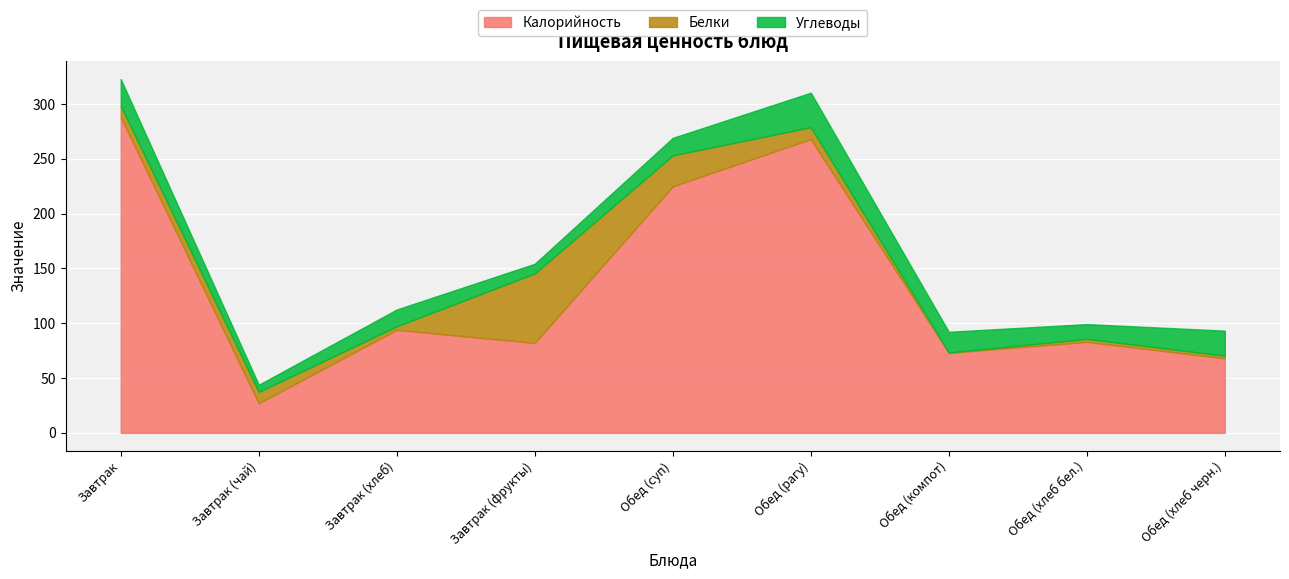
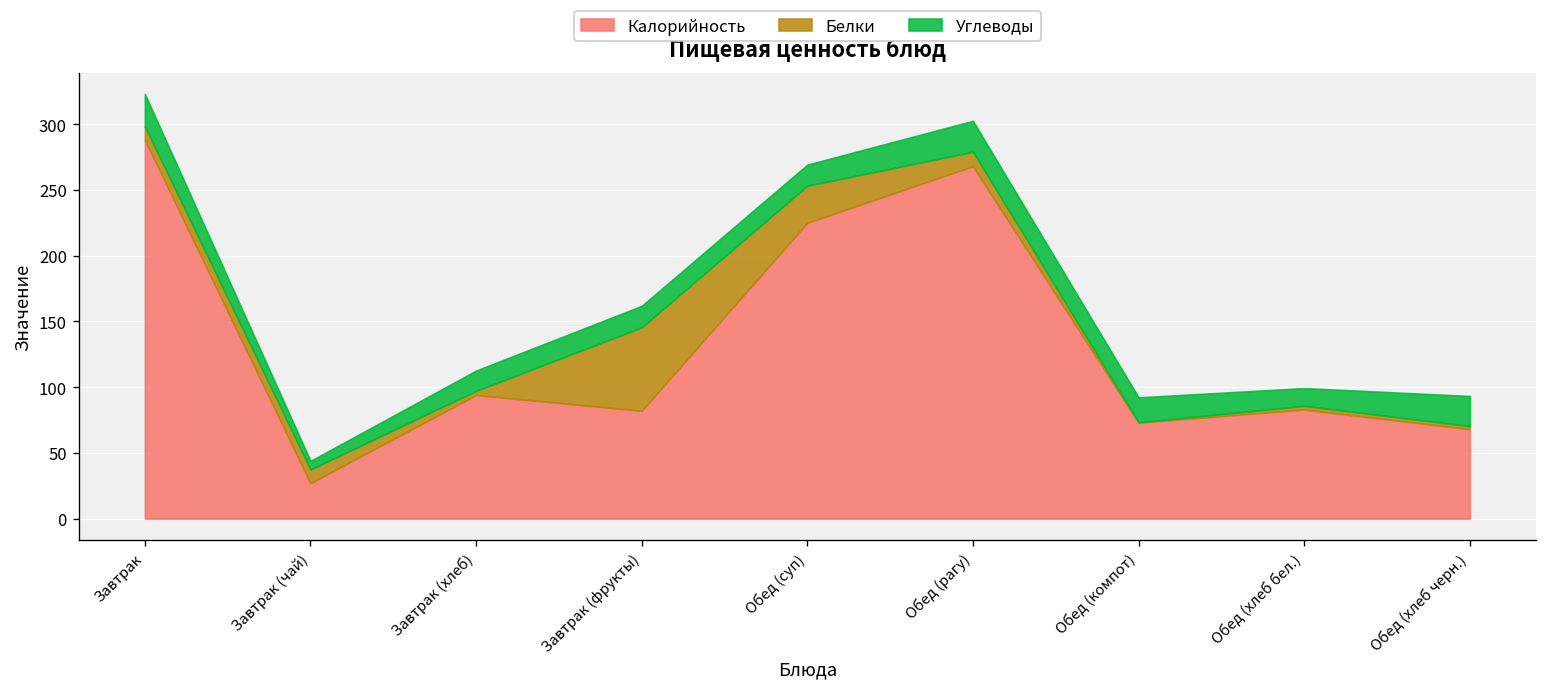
Углеводы, Завтрак (фрукты): 9 -> 16
Углеводы, Обед (рагу): 31 -> 24
